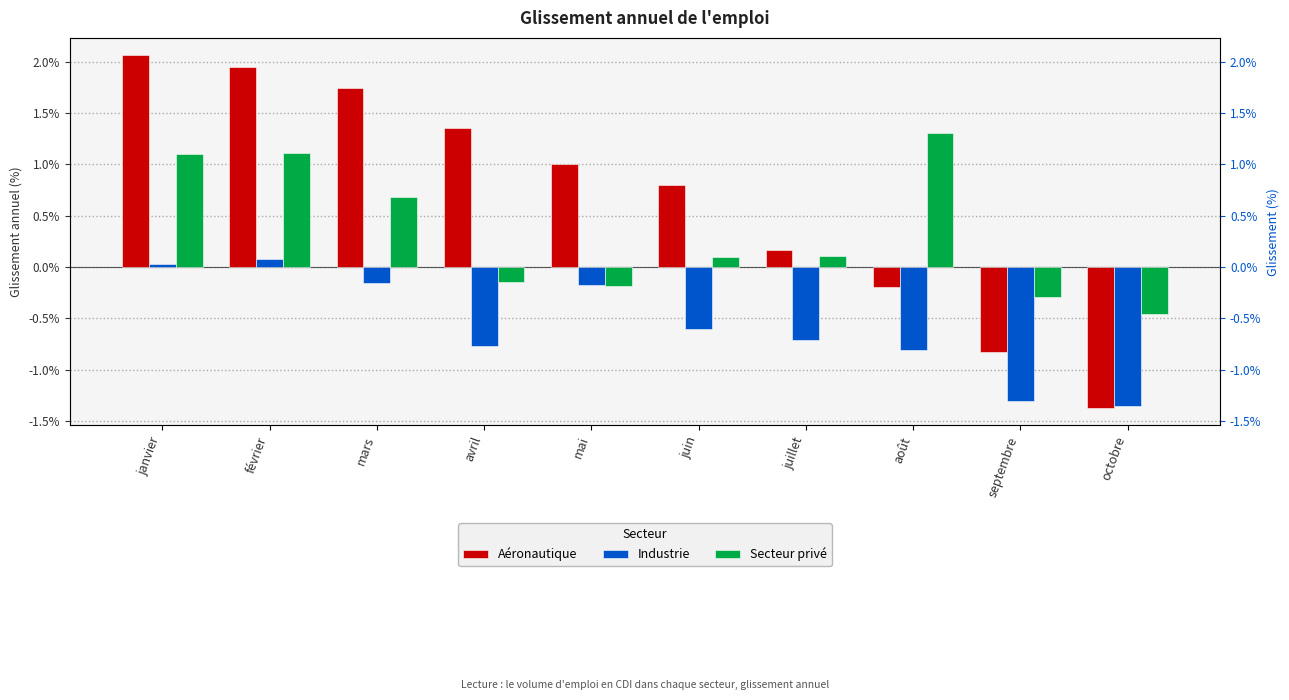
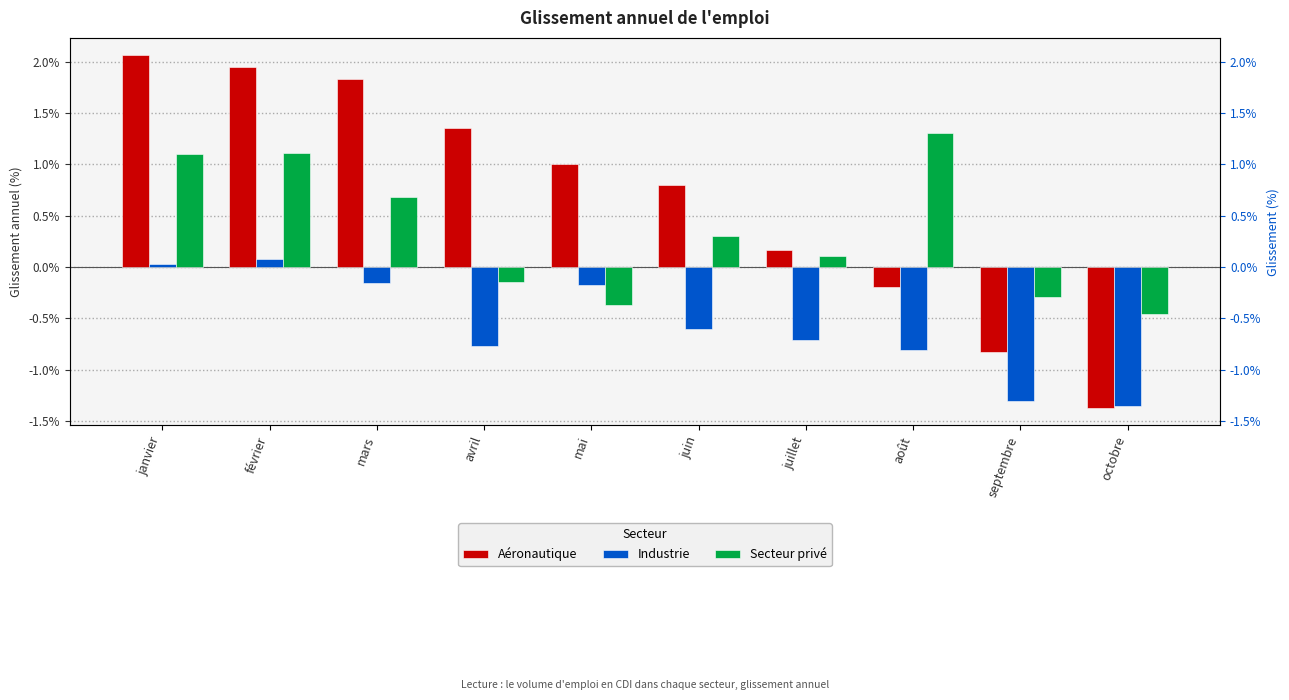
Aéronautique, mars: 1.74% -> 1.83%
Secteur privé, mai: -0.18% -> -0.37%
Secteur privé, juin: 0.10% -> 0.30%
